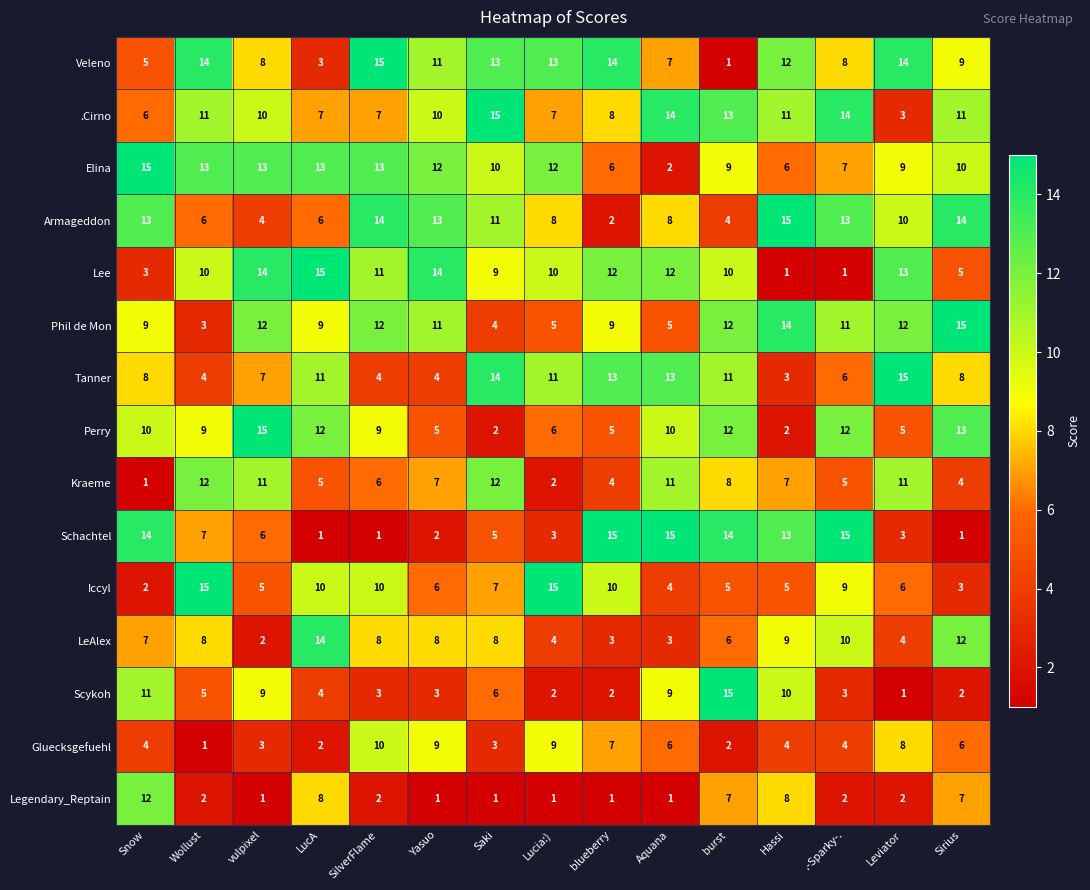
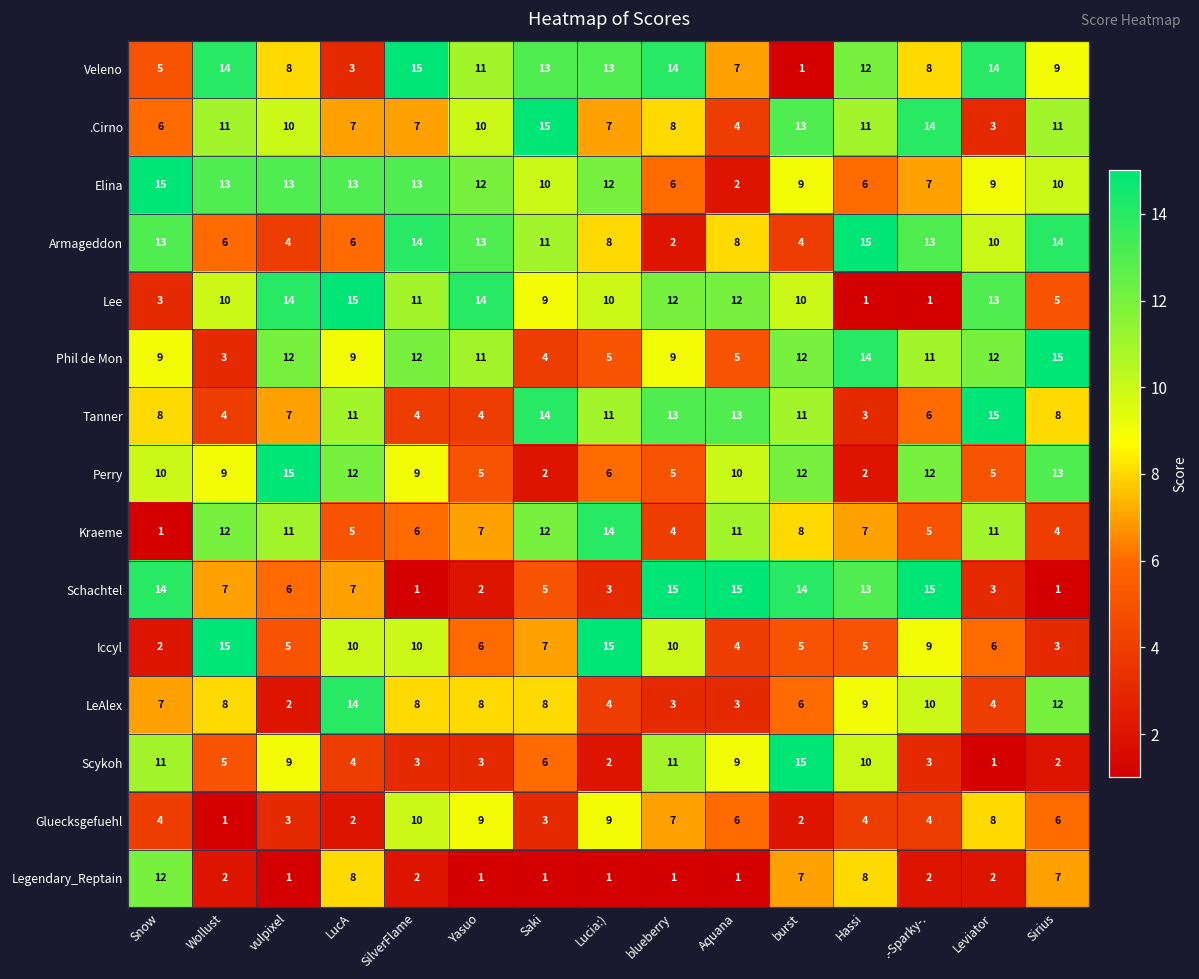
.Cirno, Aquana: 14 -> 4
Kraeme, Lucia:): 2 -> 14
Schachtel, LucA: 1 -> 7
Scykoh, blueberry: 2 -> 11
